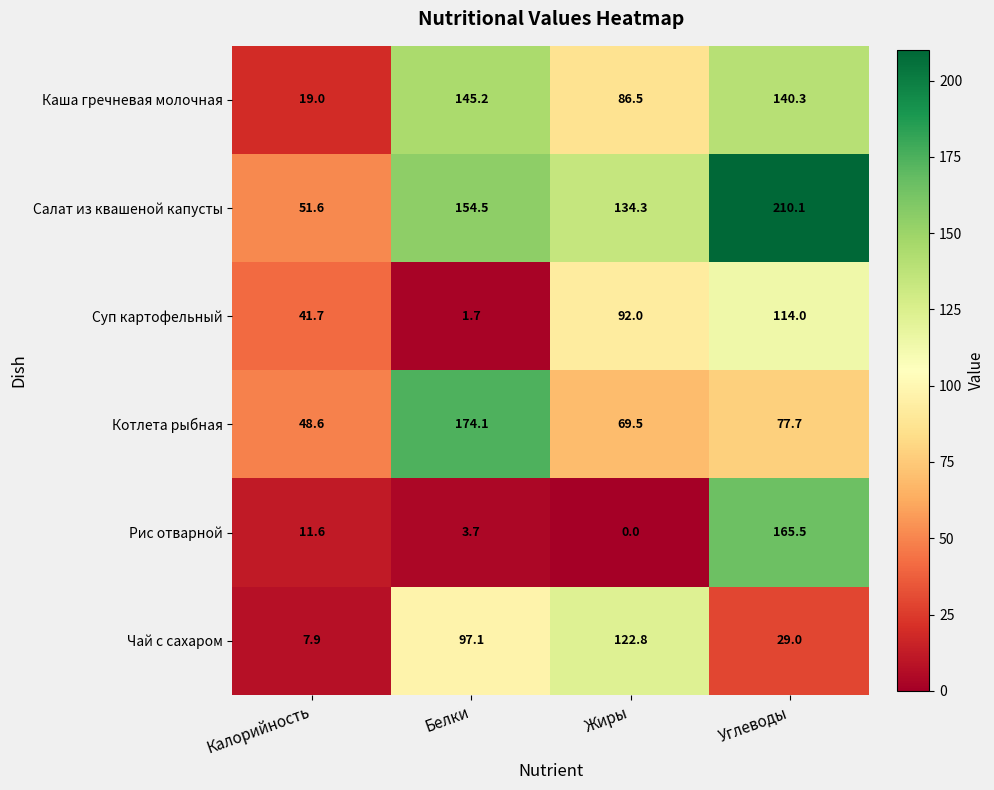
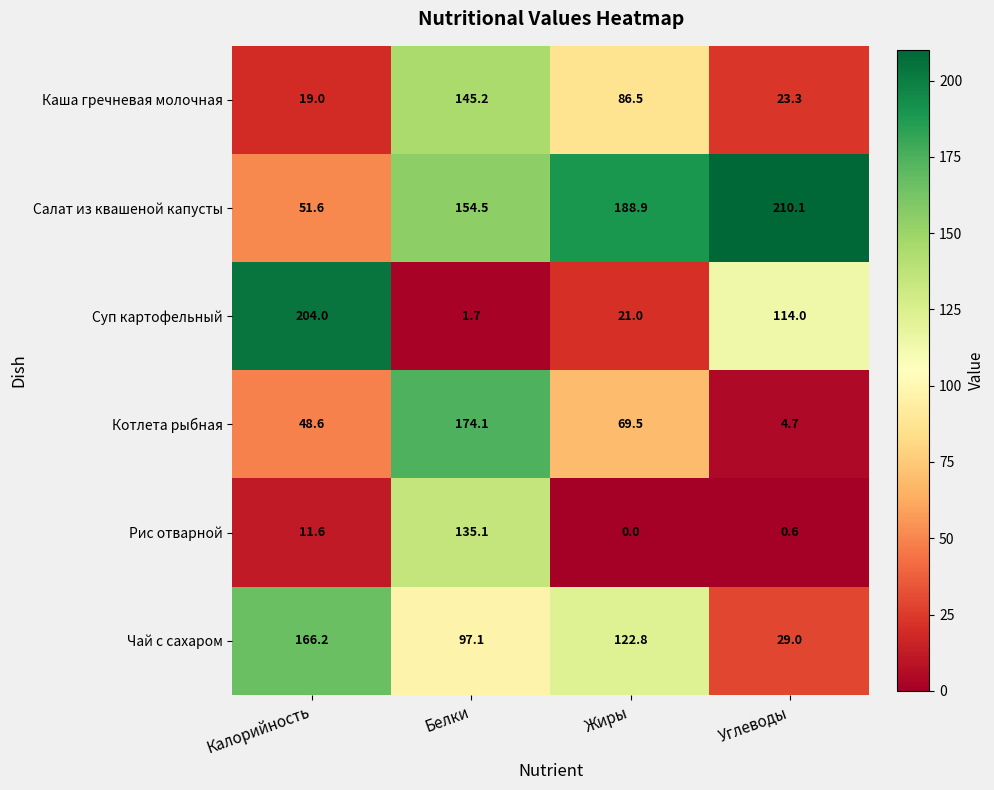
Каша гречневая молочная, Углеводы: 140.3 -> 23.3
Салат из квашеной капусты, Жиры: 134.3 -> 188.9
Суп картофельный, Калорийность: 41.7 -> 204.0
Суп картофельный, Жиры: 92.0 -> 21.0
Котлета рыбная, Углеводы: 77.7 -> 4.7
Рис отварной, Белки: 3.7 -> 135.1
Рис отварной, Углеводы: 165.5 -> 0.6
Чай с сахаром, Калорийность: 7.9 -> 166.2
